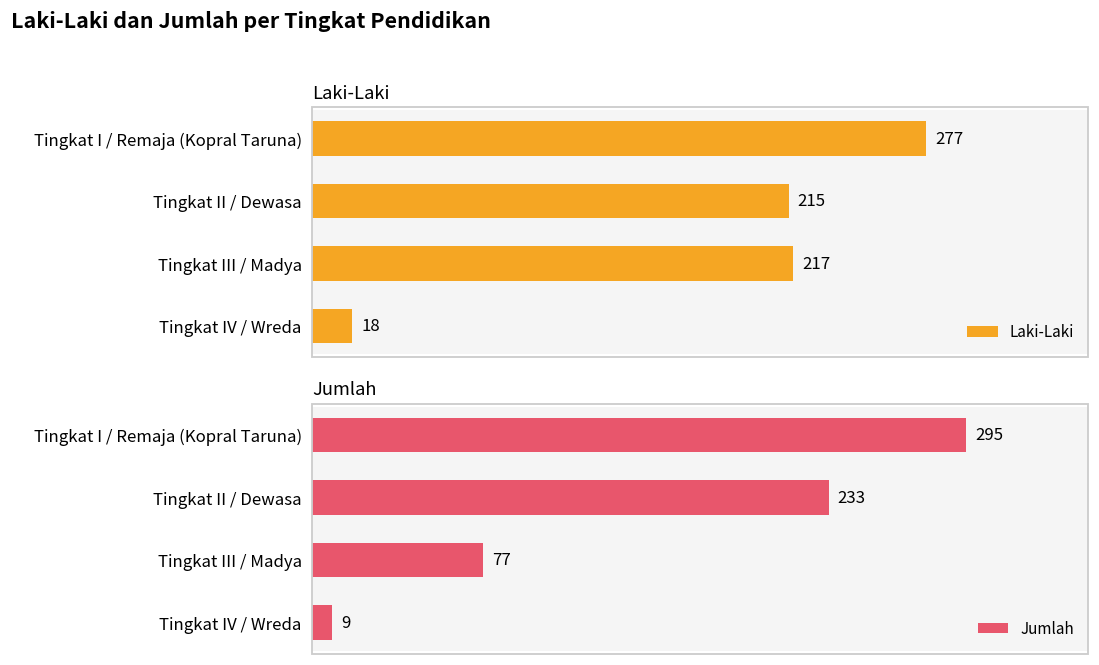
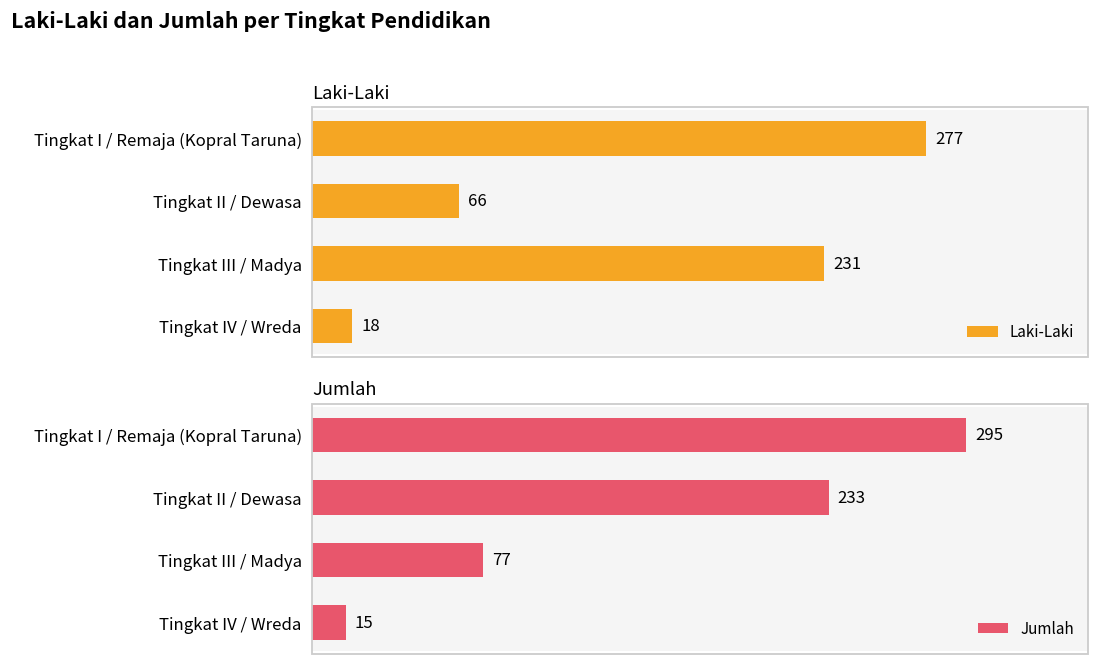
Laki-Laki, Tingkat II / Dewasa: 215 -> 66
Laki-Laki, Tingkat III / Madya: 217 -> 231
Jumlah, Tingkat IV / Wreda: 9 -> 15
